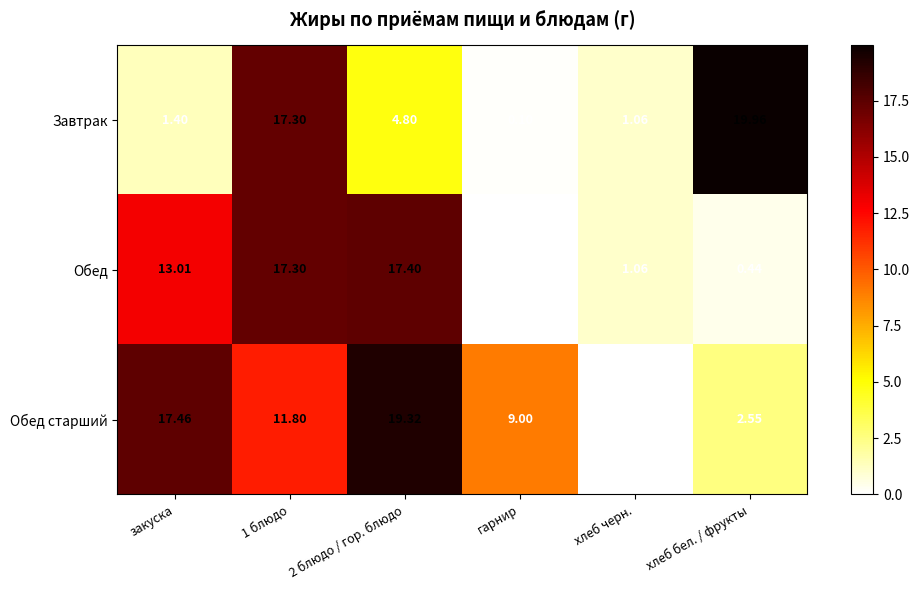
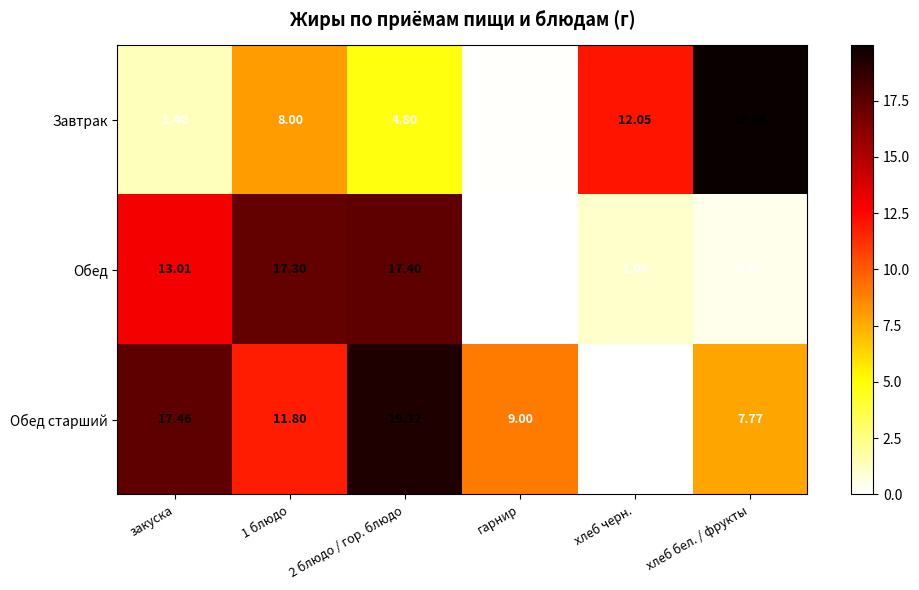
Завтрак, 1 блюдо: 17.30 -> 8.00
Завтрак, хлеб черн.: 1.06 -> 12.05
Обед старший, хлеб бел. / фрукты: 2.55 -> 7.77
